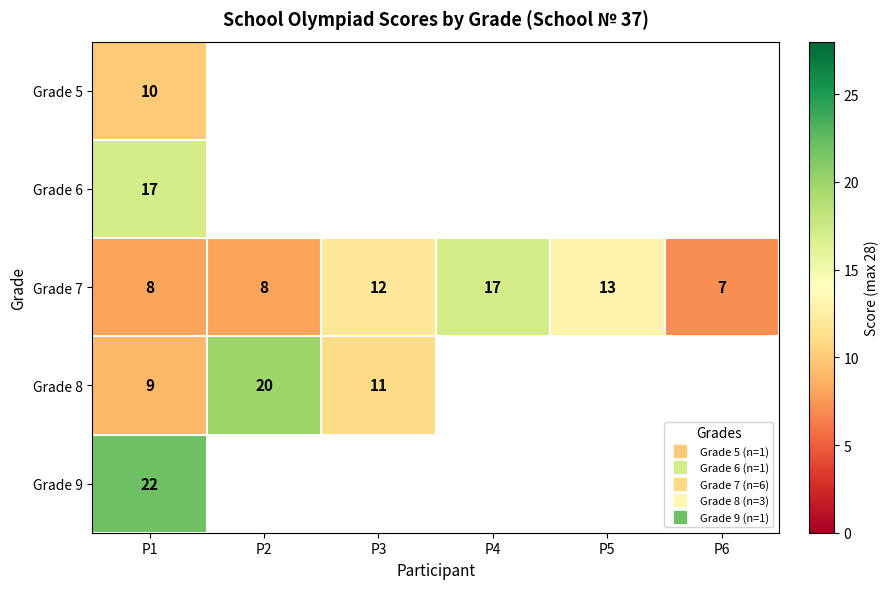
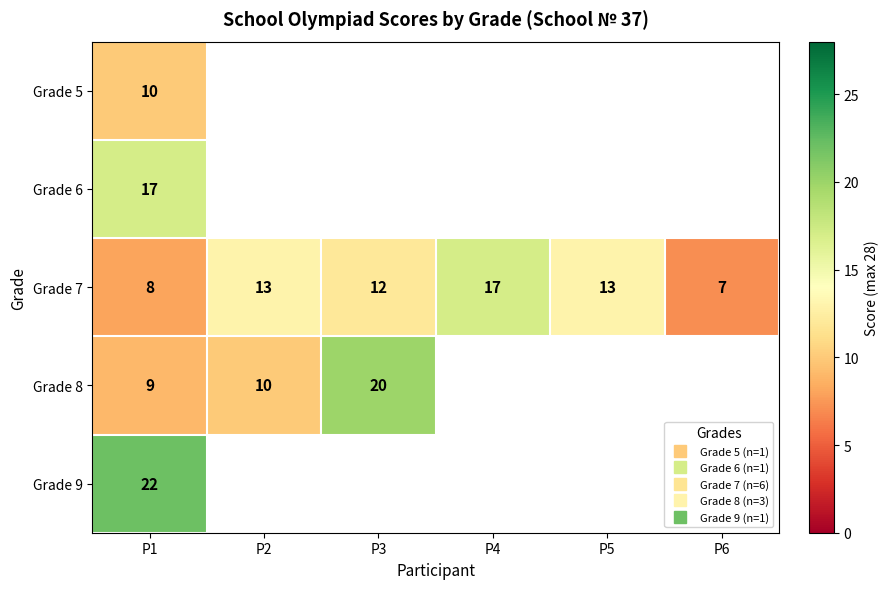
Grade 7, P2: 8 -> 13
Grade 8, P2: 20 -> 10
Grade 8, P3: 11 -> 20
